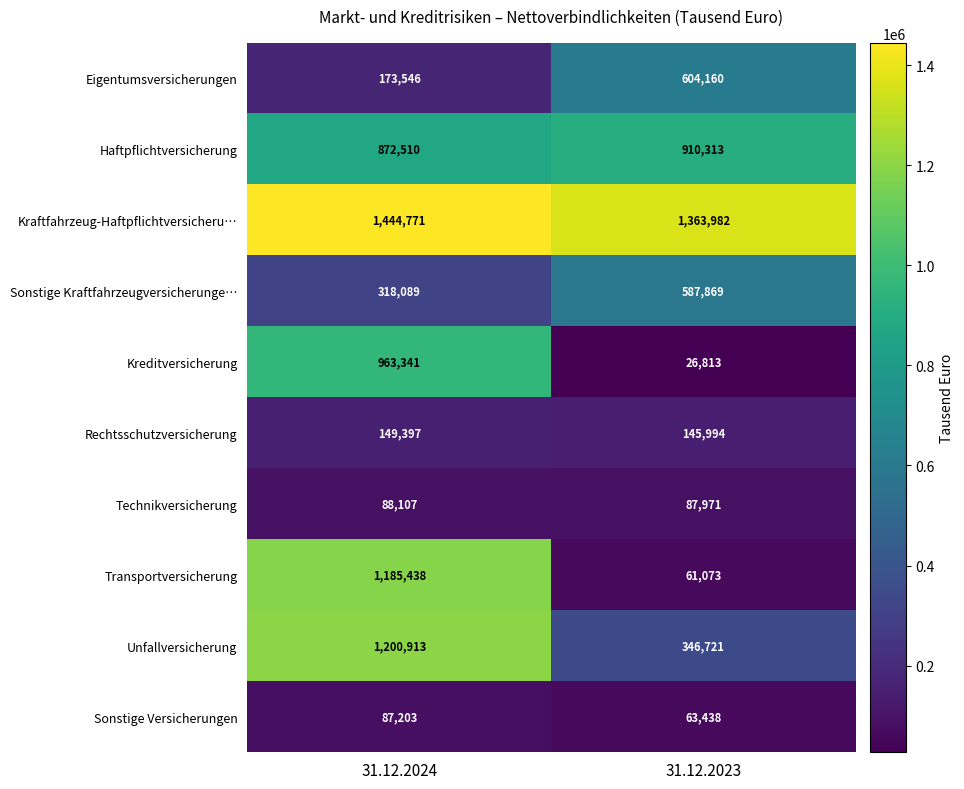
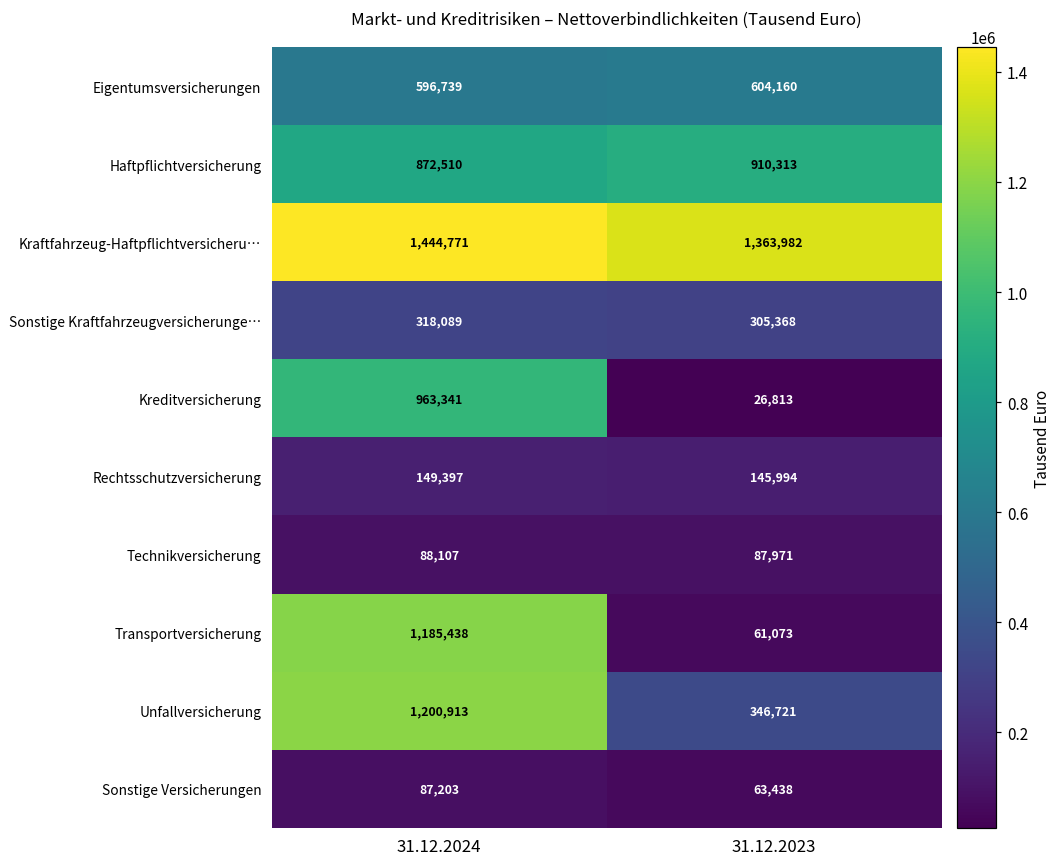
Eigentumsversicherungen, 31.12.2024: 173,546 -> 596,739
Sonstige Kraftfahrzeugversicherunge…, 31.12.2023: 587,869 -> 305,368
